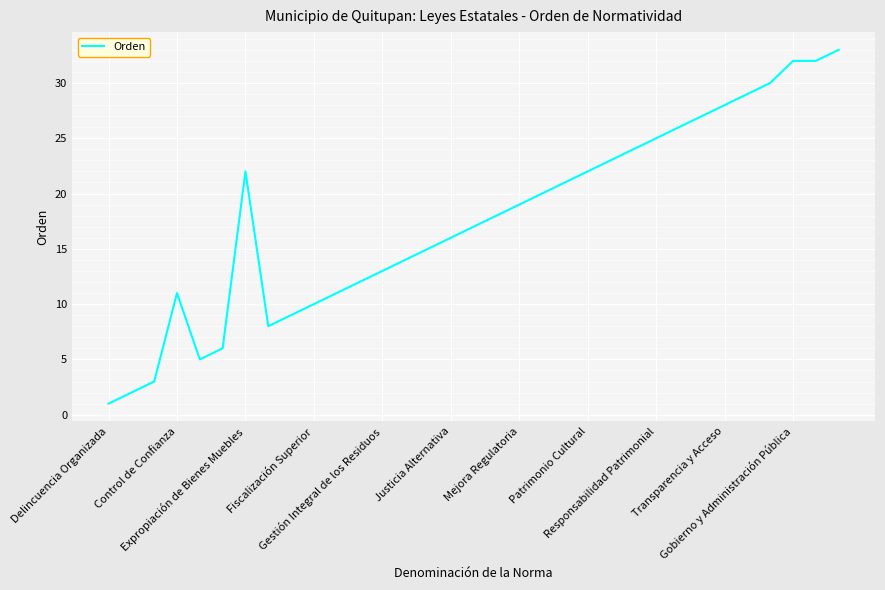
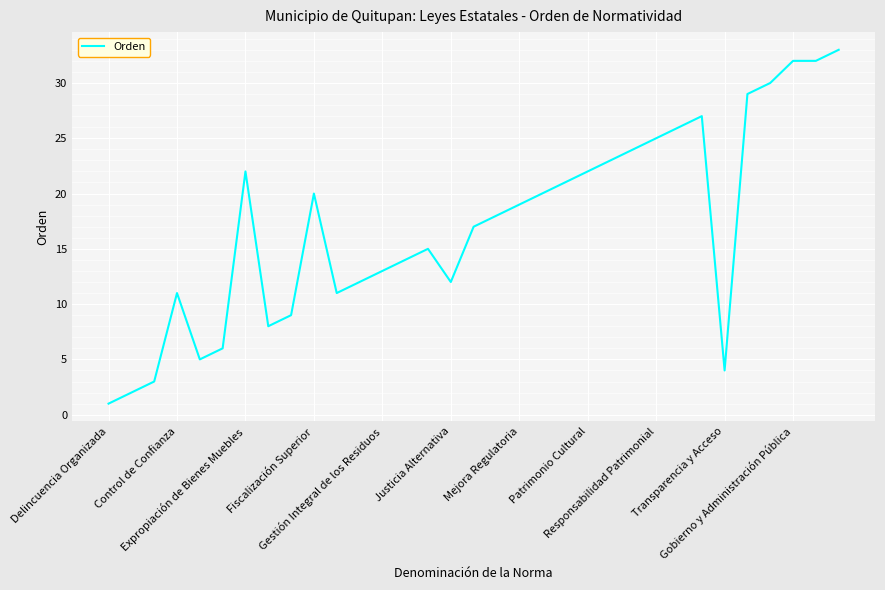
Fiscalización Superior: 10 -> 20
Justicia Alternativa: 16 -> 12
Transparencia y Acceso: 28 -> 4
